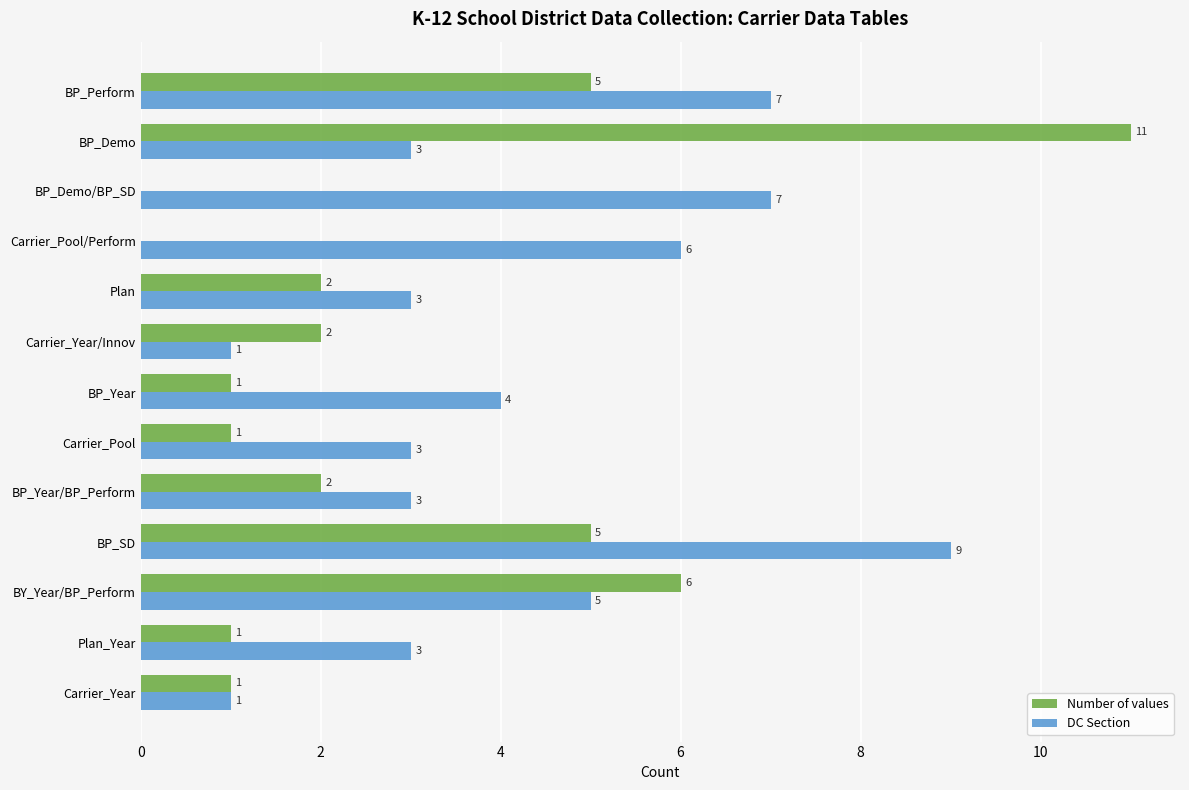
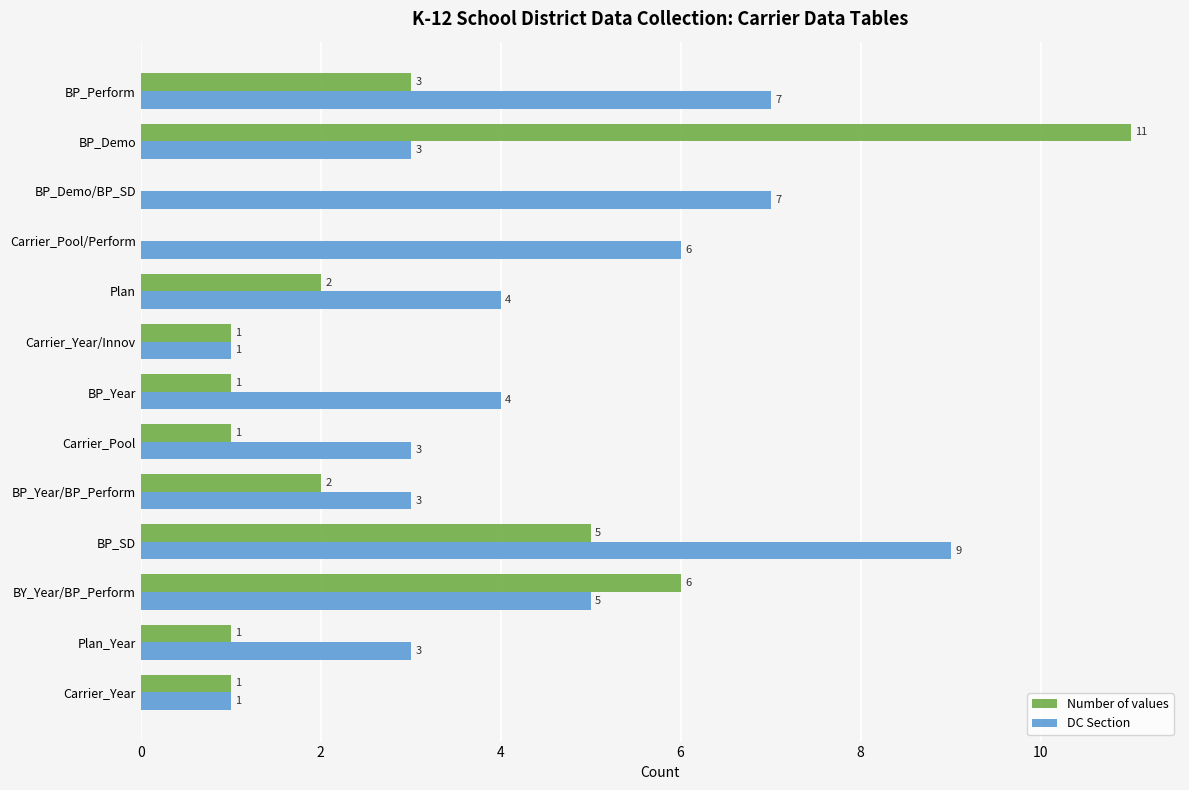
Number of values, BP_Perform: 5 -> 3
DC Section, Plan: 3 -> 4
Number of values, Carrier_Year/Innov: 2 -> 1
